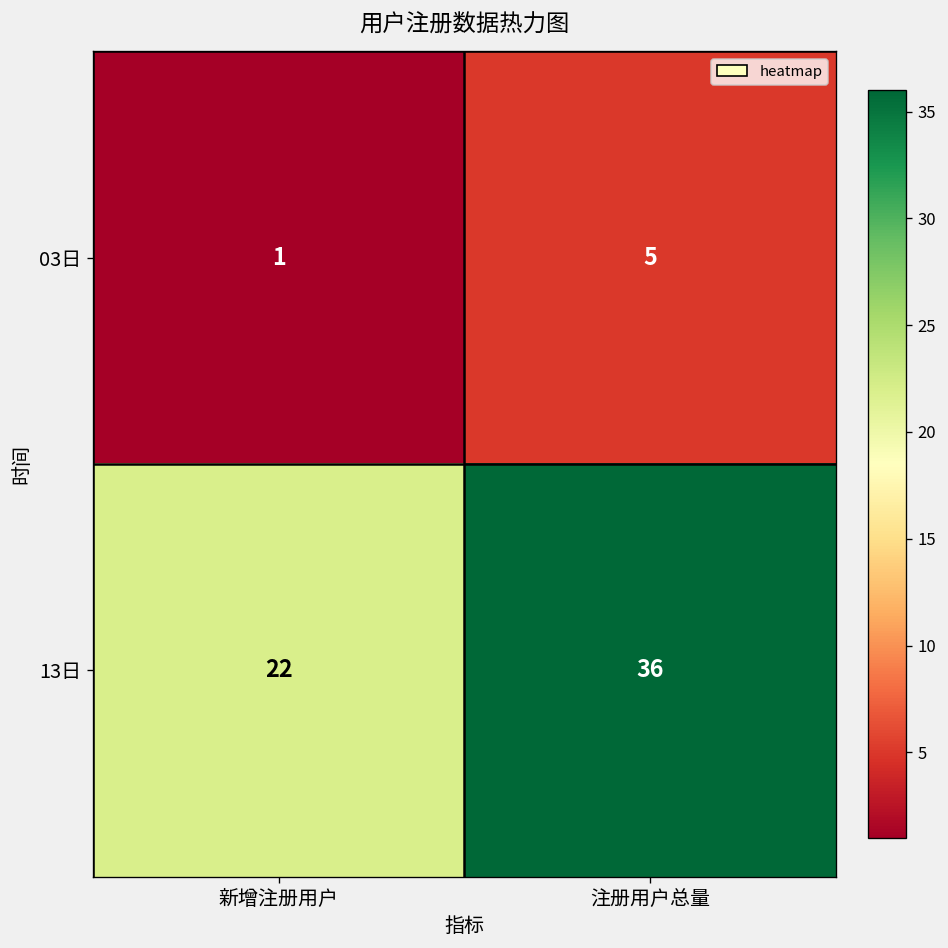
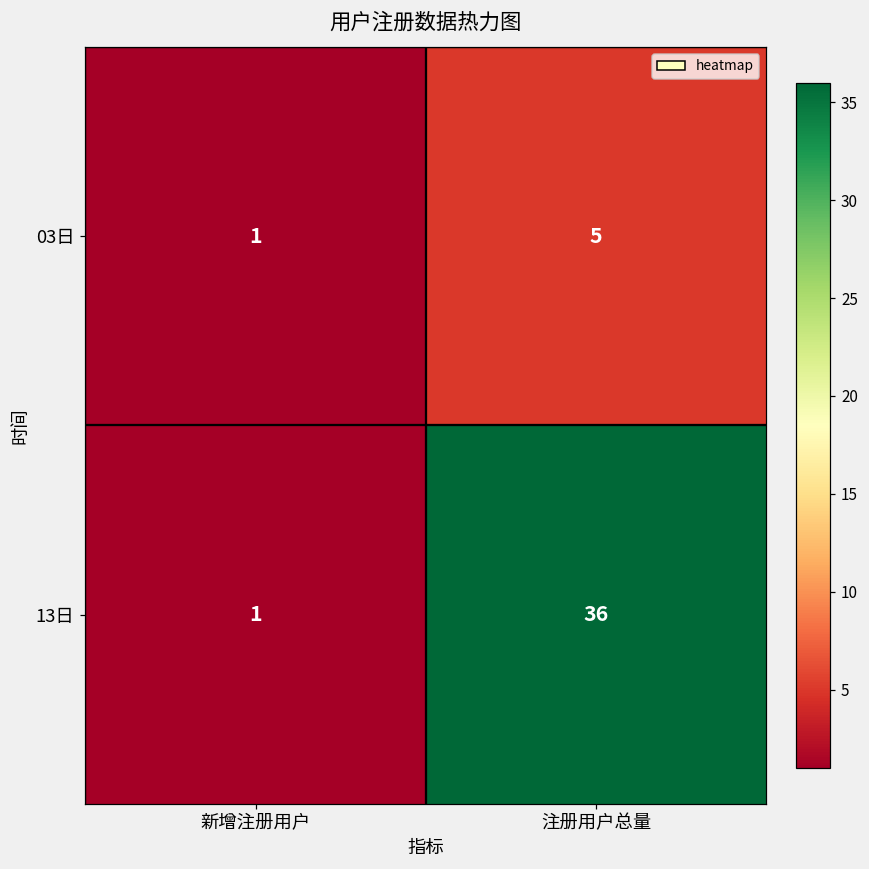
13日, 新增注册用户: 22 -> 1
